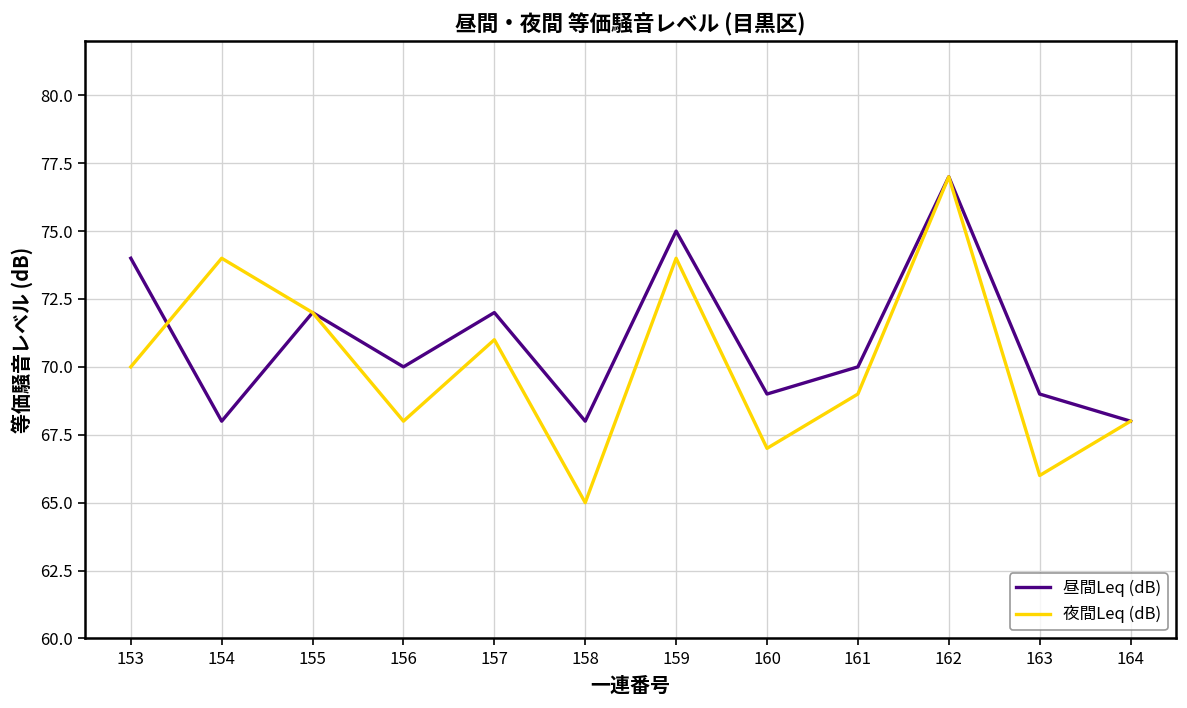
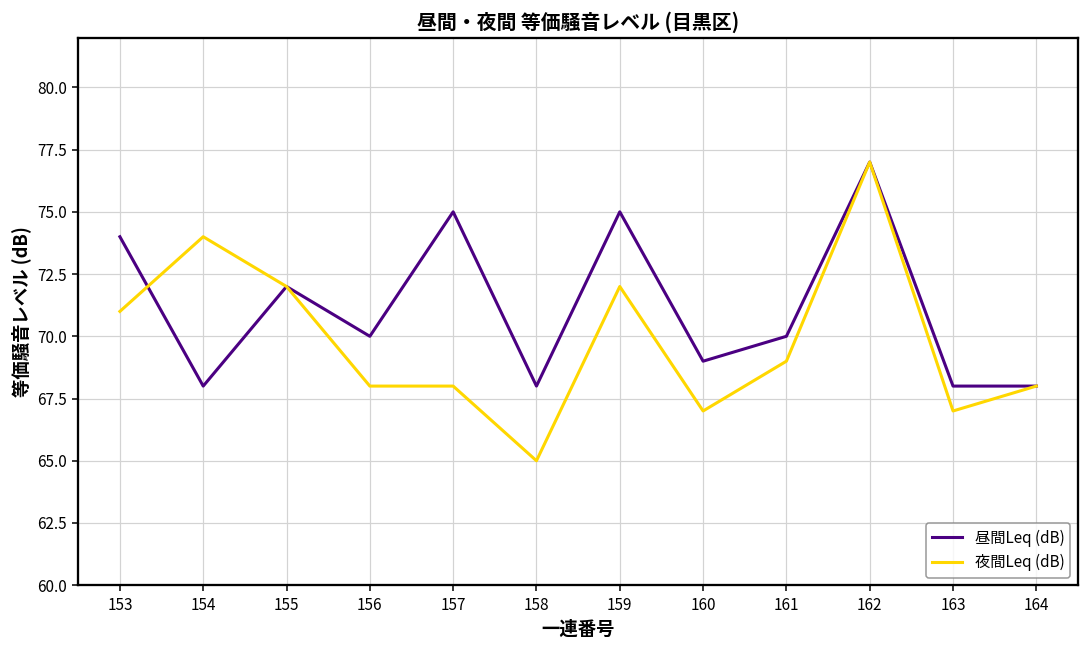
夜間Leq (dB), 153: 70 -> 71
昼間Leq (dB), 157: 72 -> 75
夜間Leq (dB), 157: 71 -> 68
夜間Leq (dB), 159: 74 -> 72
昼間Leq (dB), 163: 69 -> 68
夜間Leq (dB), 163: 66 -> 67
